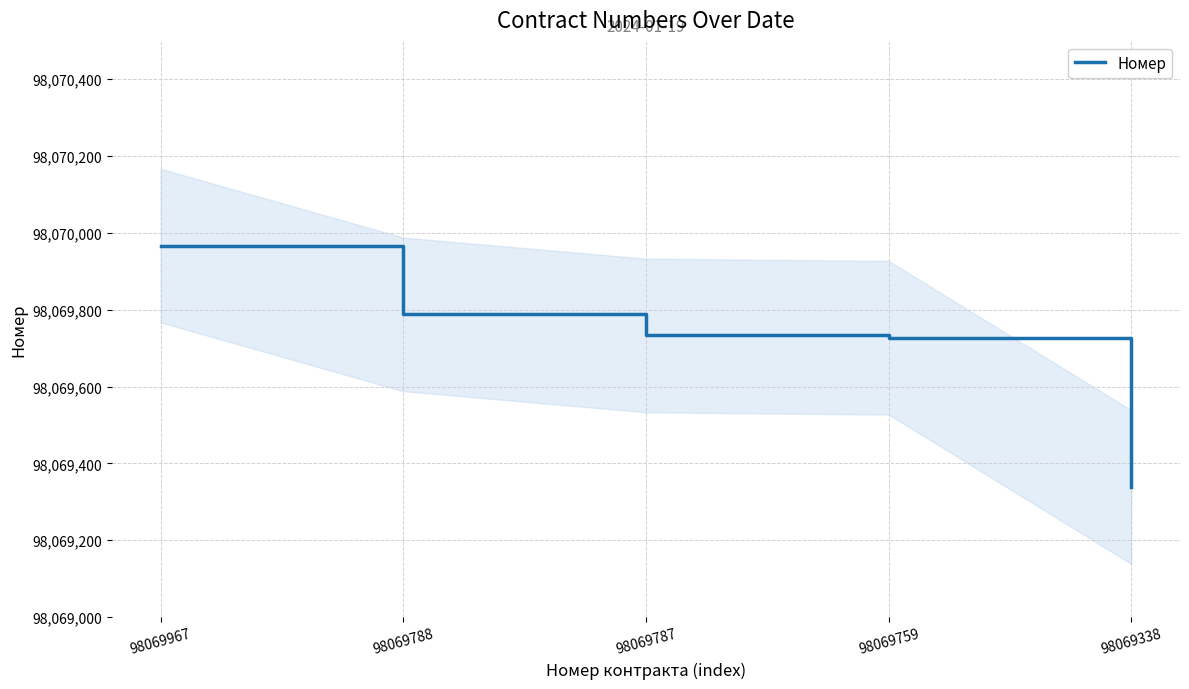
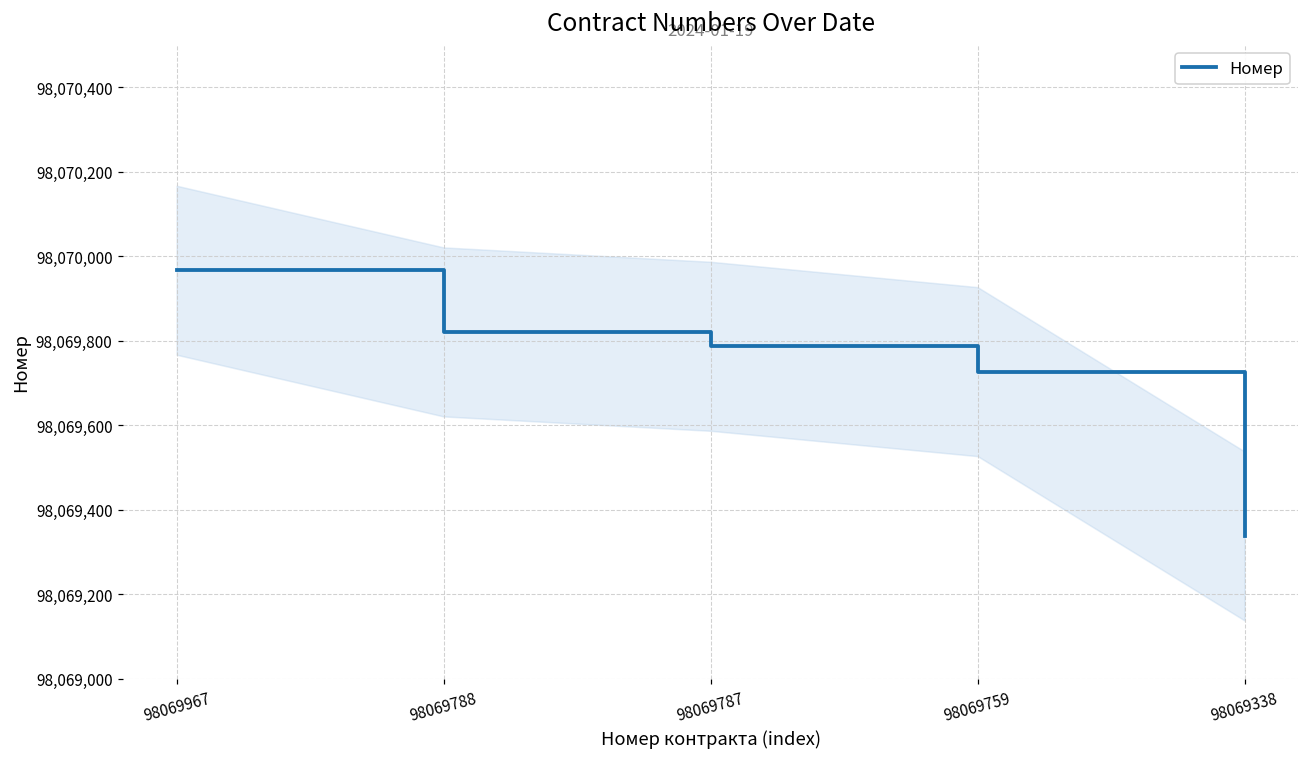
Номер, 98069788: 98,069,790 -> 98,069,820
Номер, 98069787: 98,069,730 -> 98,069,790
